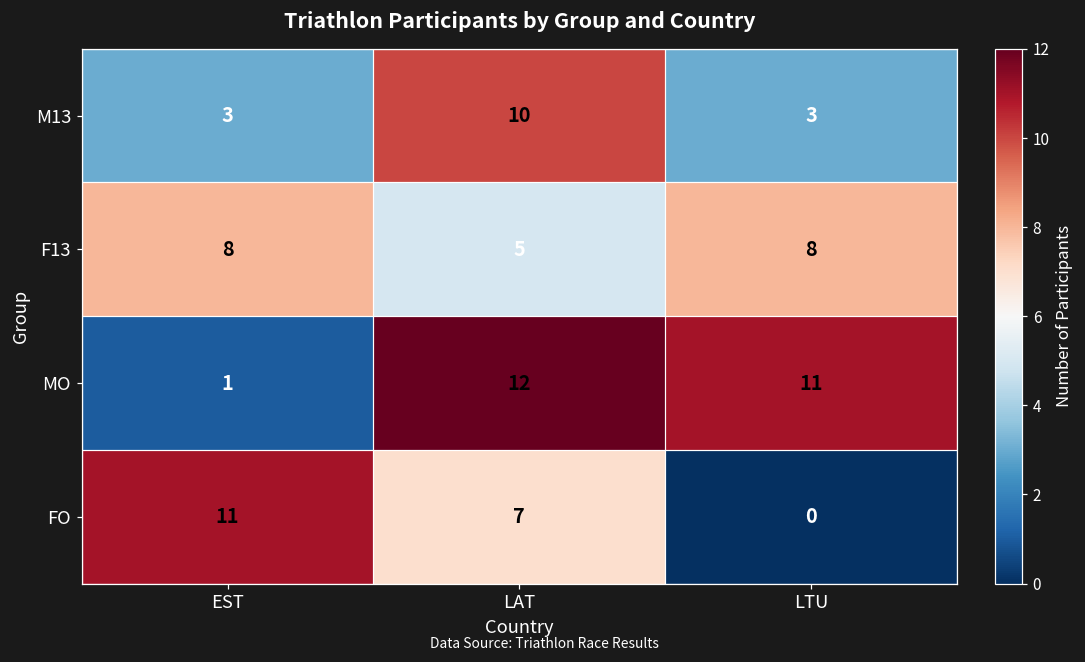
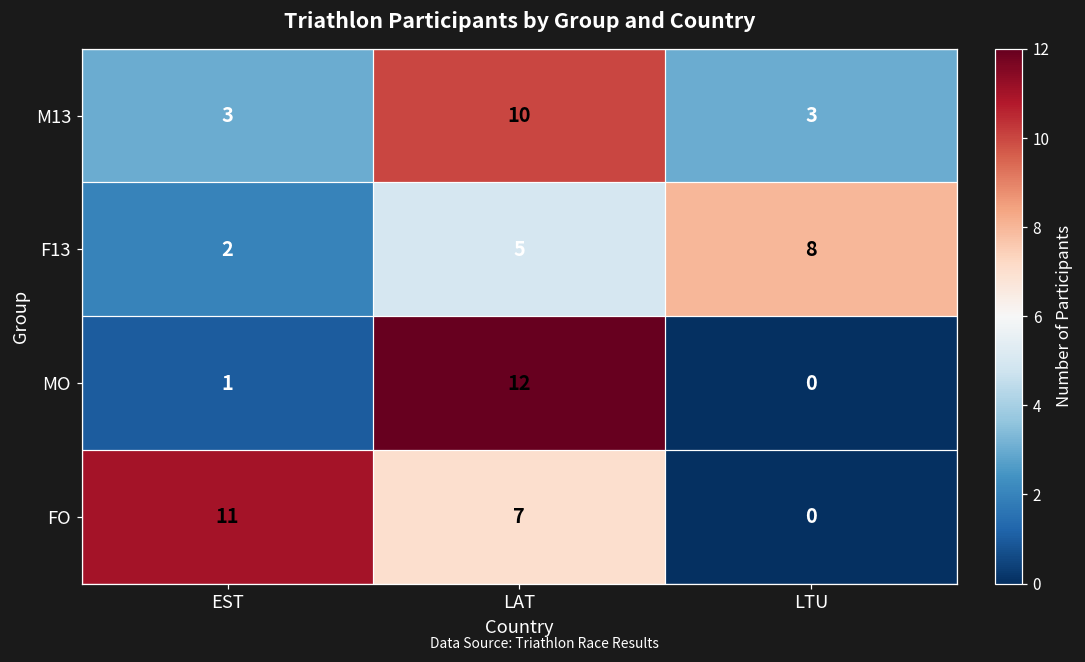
F13, EST: 8 -> 2
MO, LTU: 11 -> 0
